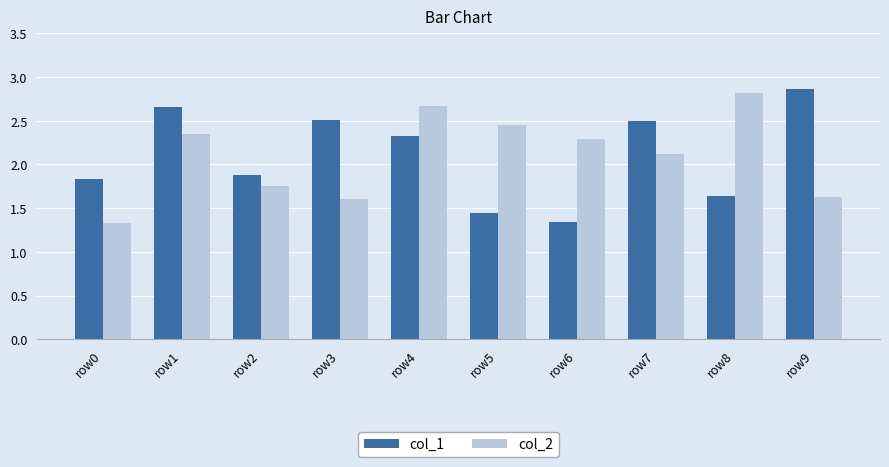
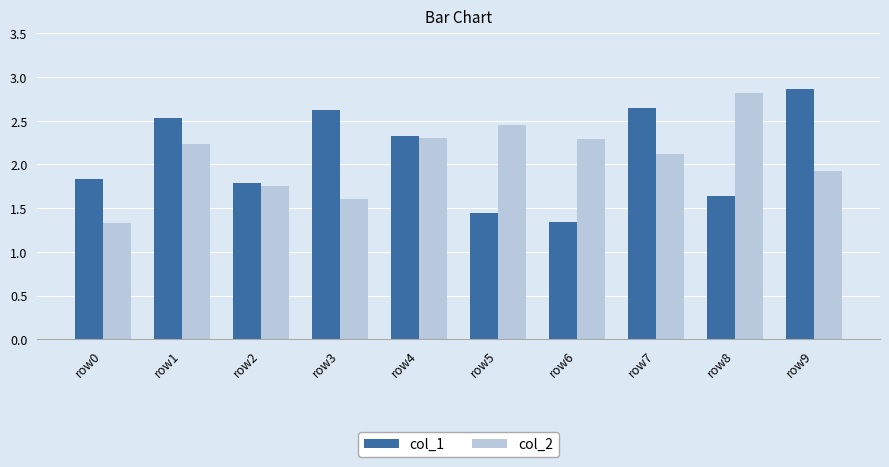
col_1, row1: 2.7 -> 2.5
col_2, row1: 2.3 -> 2.2
col_1, row2: 1.9 -> 1.8
col_1, row3: 2.5 -> 2.6
col_2, row4: 2.7 -> 2.3
col_1, row7: 2.5 -> 2.6
col_2, row9: 1.6 -> 1.9
